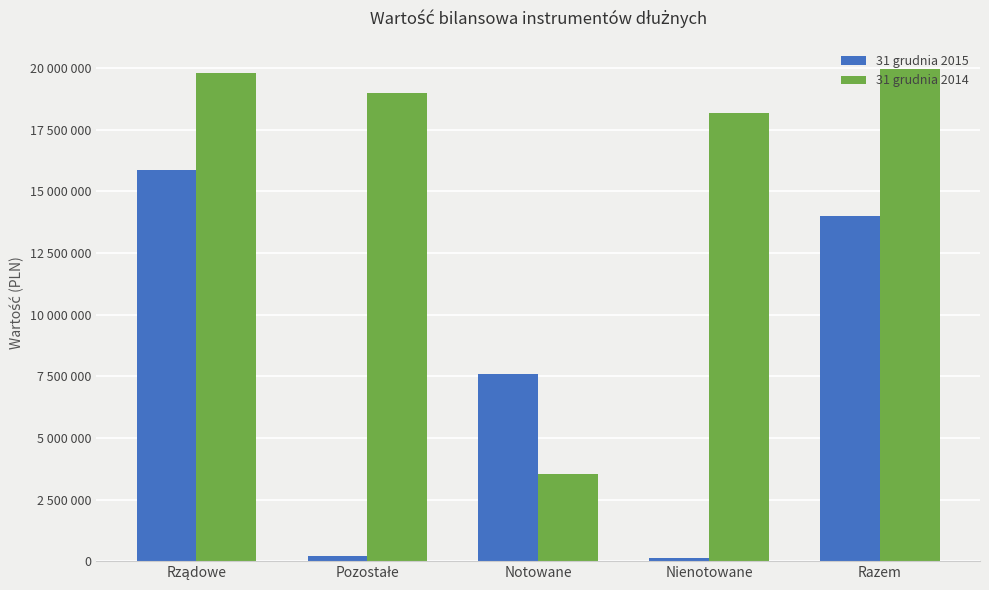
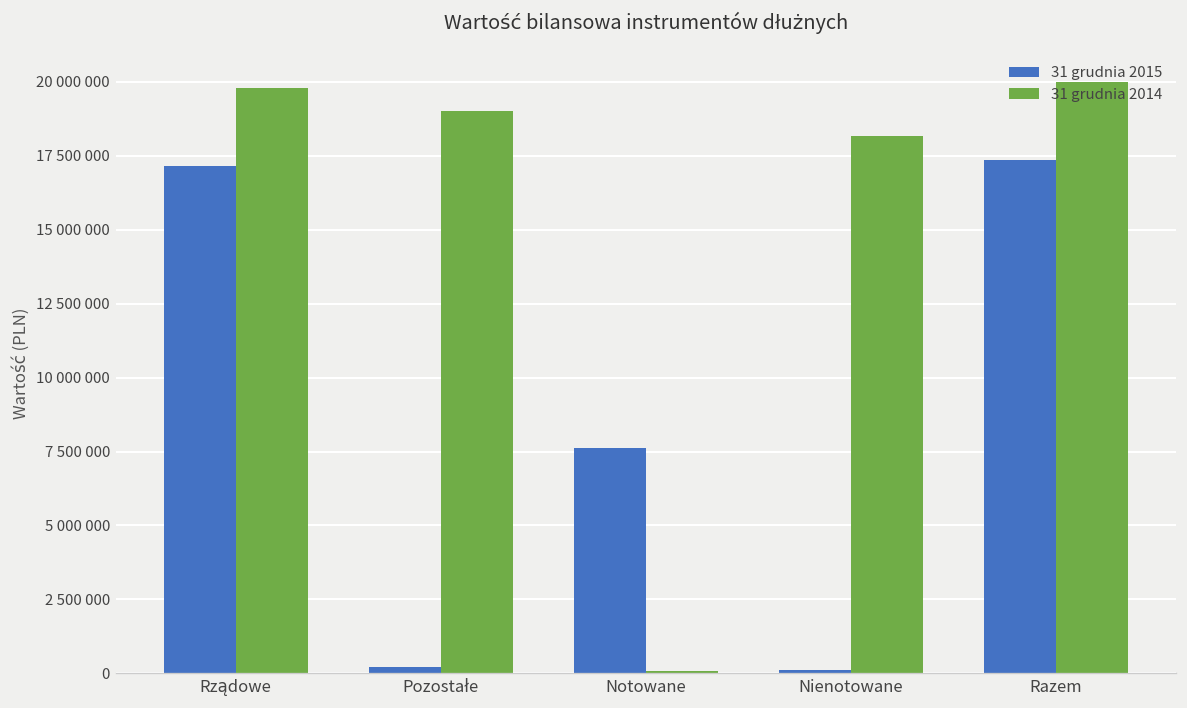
31 grudnia 2015, Rządowe: 15900000 -> 17200000
31 grudnia 2014, Notowane: 3500000 -> 100000
31 grudnia 2015, Razem: 14000000 -> 17400000
